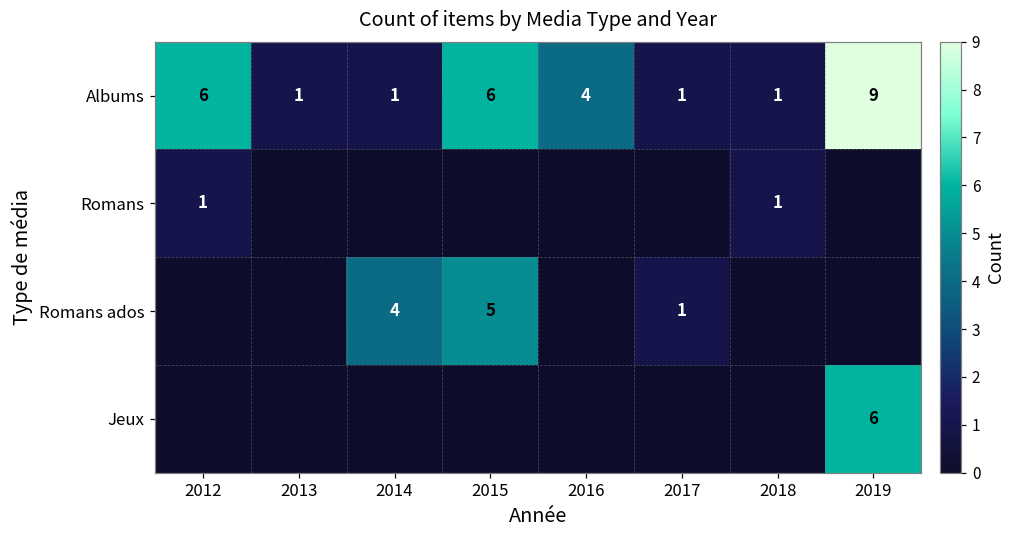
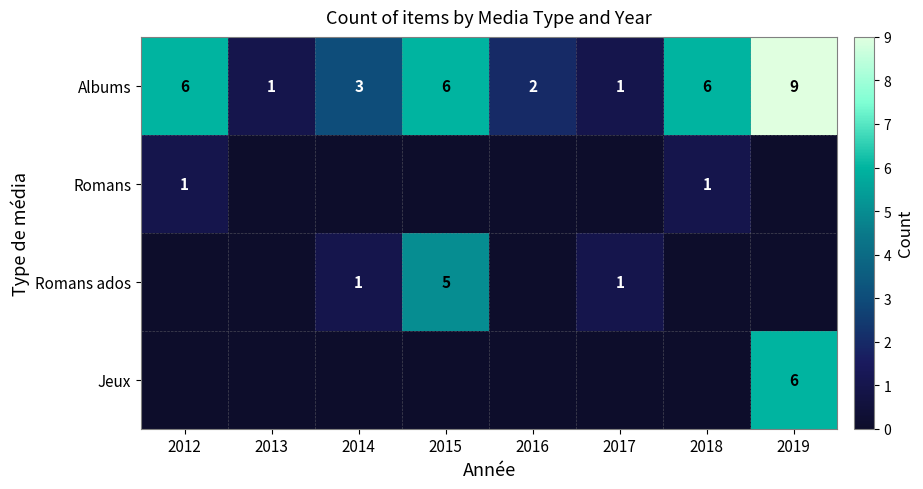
Albums, 2014: 1 -> 3
Albums, 2016: 4 -> 2
Albums, 2018: 1 -> 6
Romans ados, 2014: 4 -> 1
